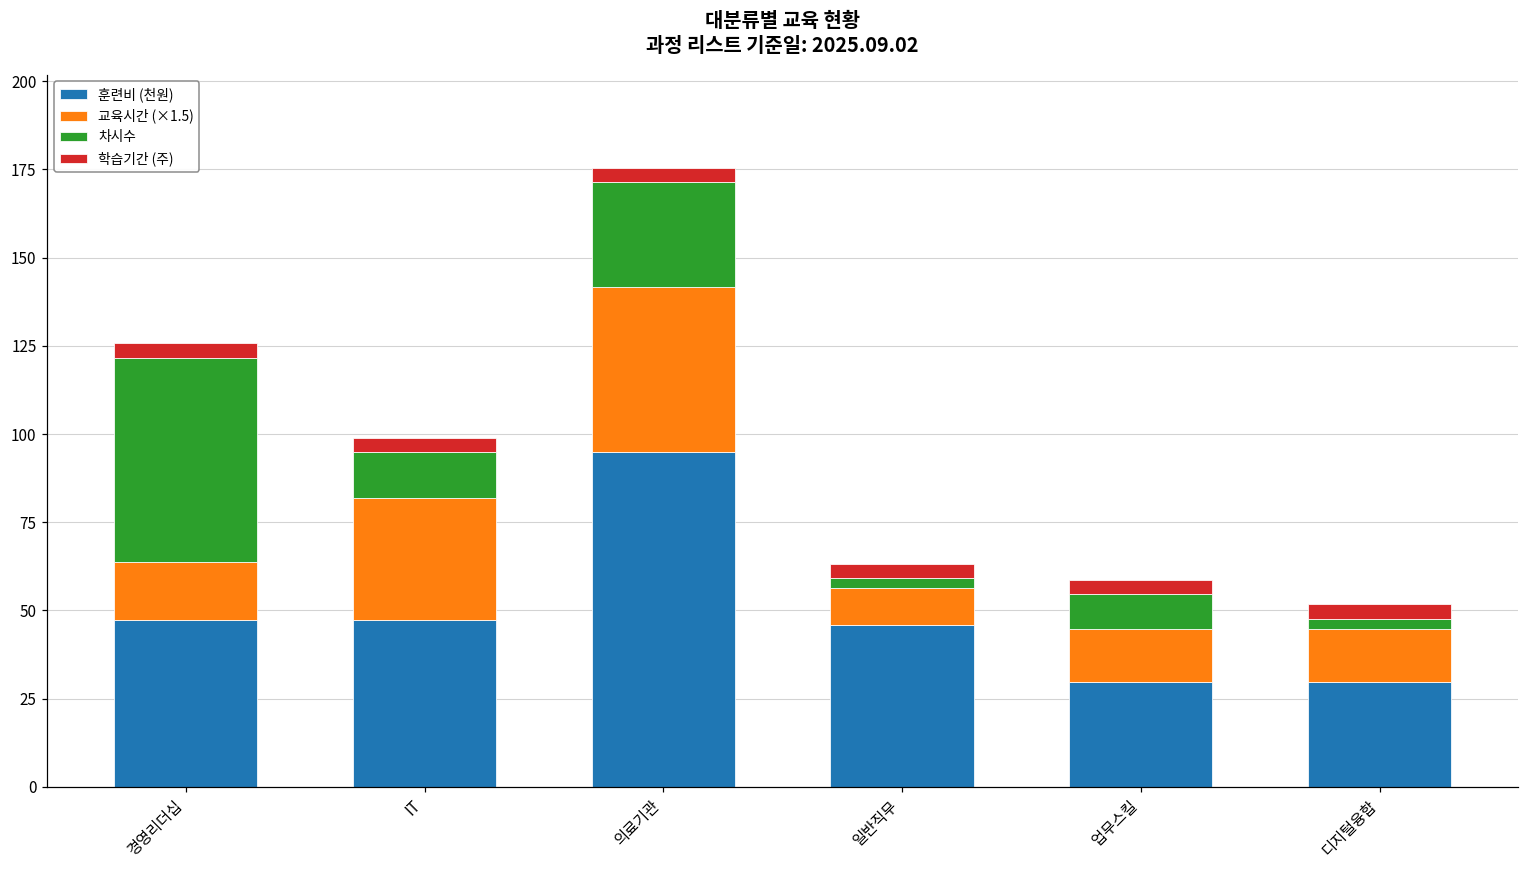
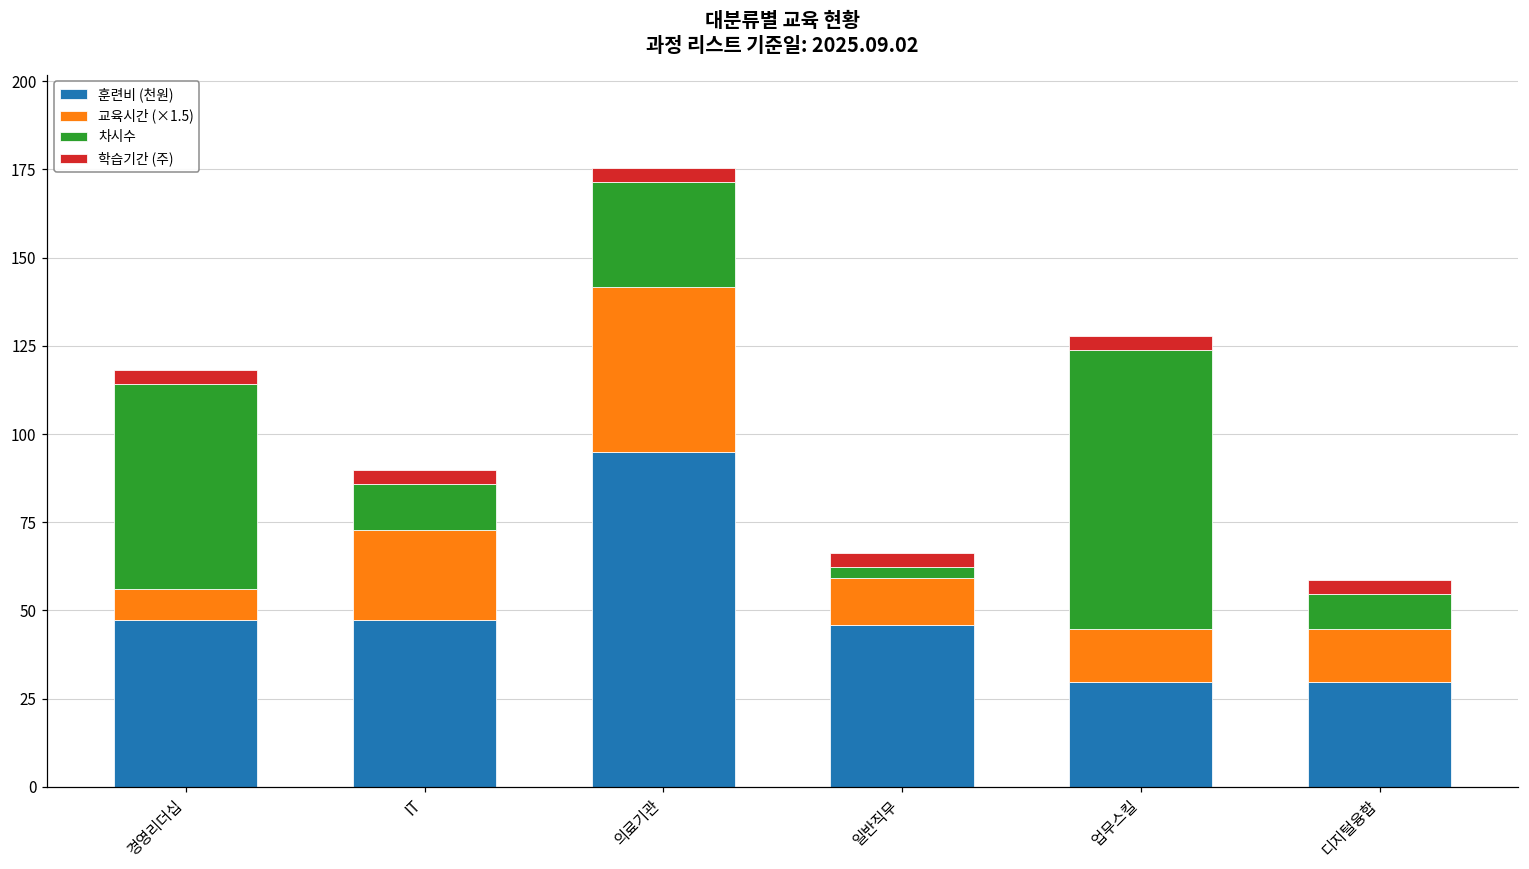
교육시간 (×1.5), 경영리더십: 17 -> 9
교육시간 (×1.5), IT: 35 -> 26
교육시간 (×1.5), 일반직무: 11 -> 14
차시수, 업무스킬: 10 -> 79
차시수, 디지털융합: 3 -> 10
